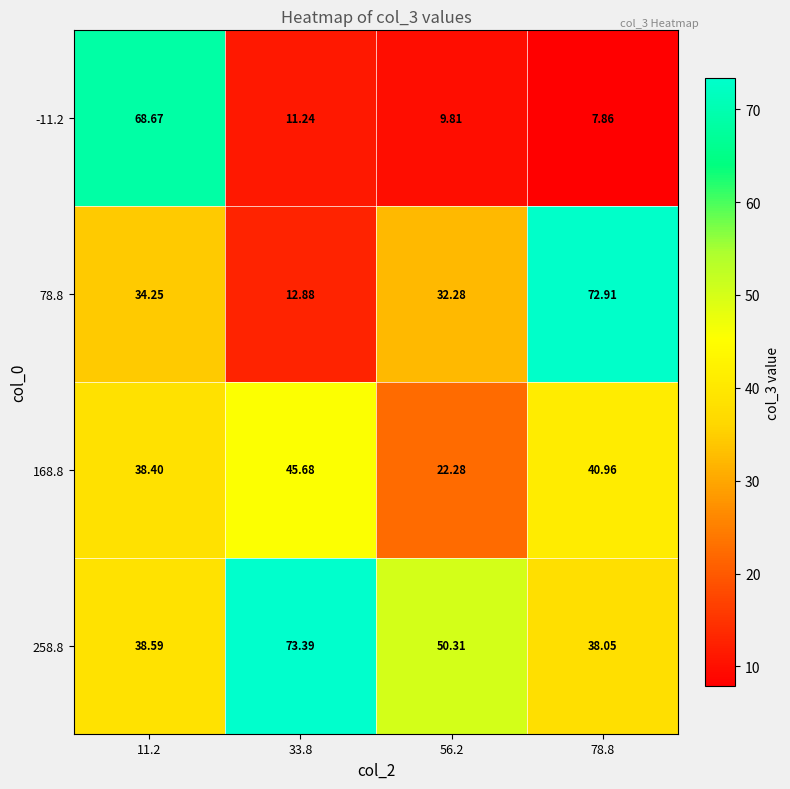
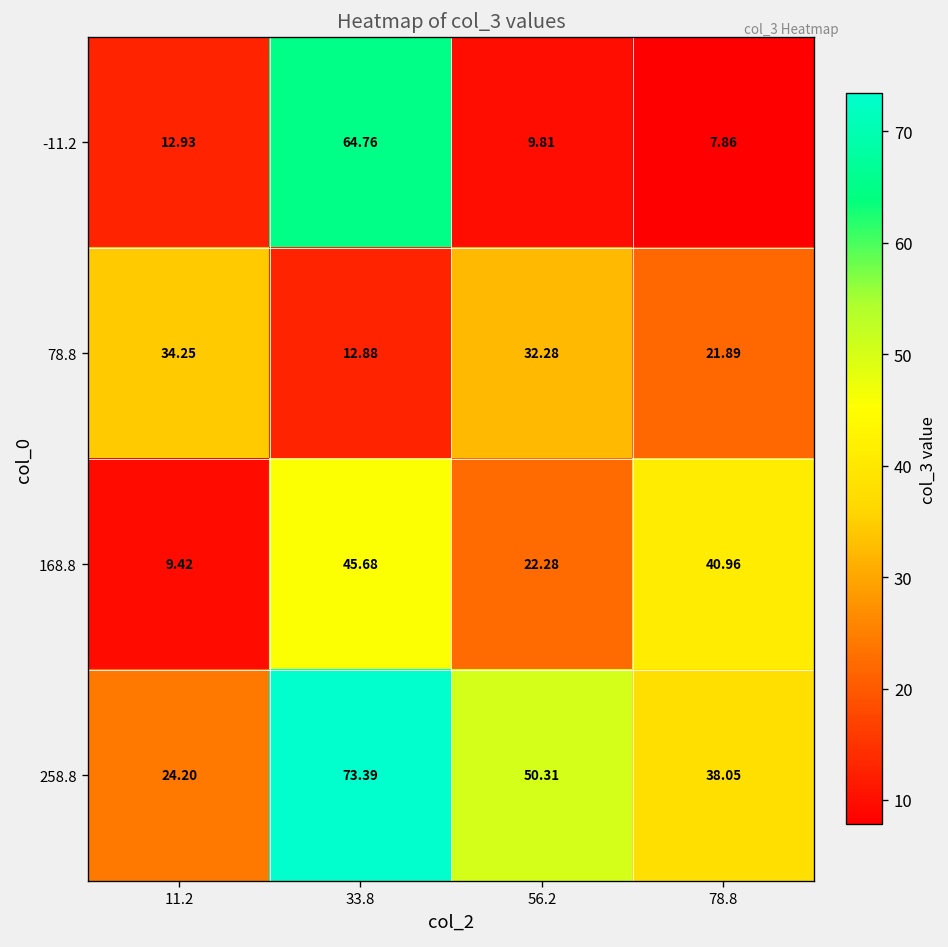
-11.2, 11.2: 68.67 -> 12.93
-11.2, 33.8: 11.24 -> 64.76
78.8, 78.8: 72.91 -> 21.89
168.8, 11.2: 38.40 -> 9.42
258.8, 11.2: 38.59 -> 24.20
